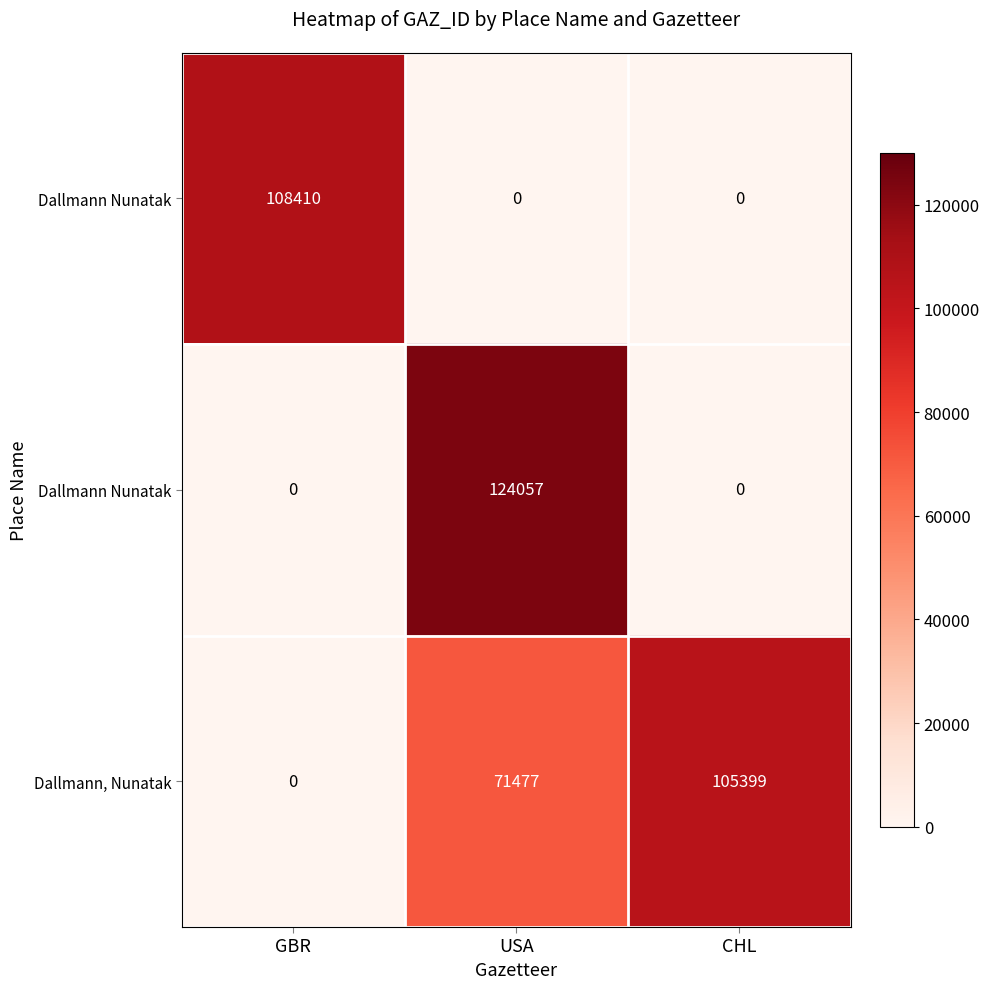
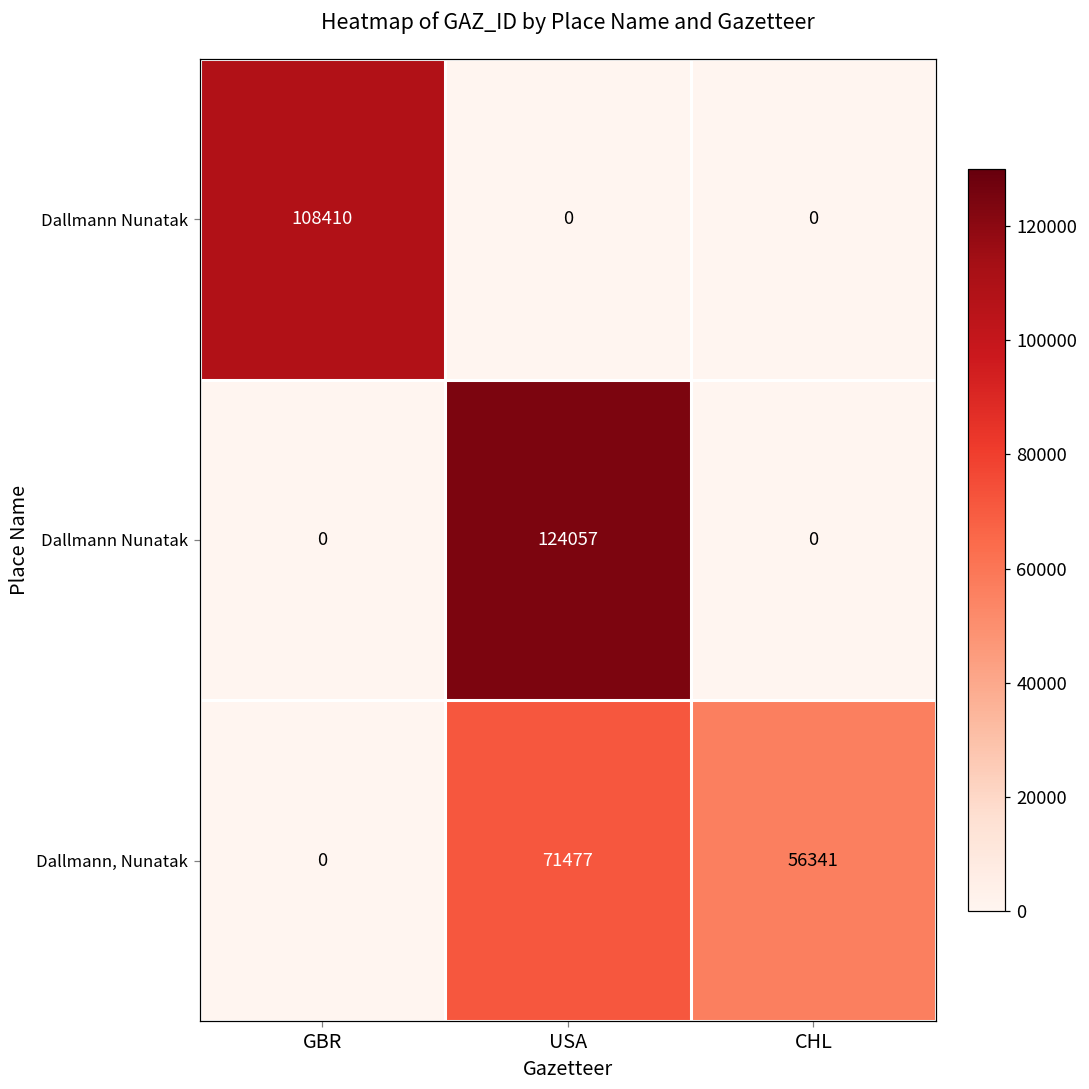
Dallmann, Nunatak, CHL: 105399 -> 56341
